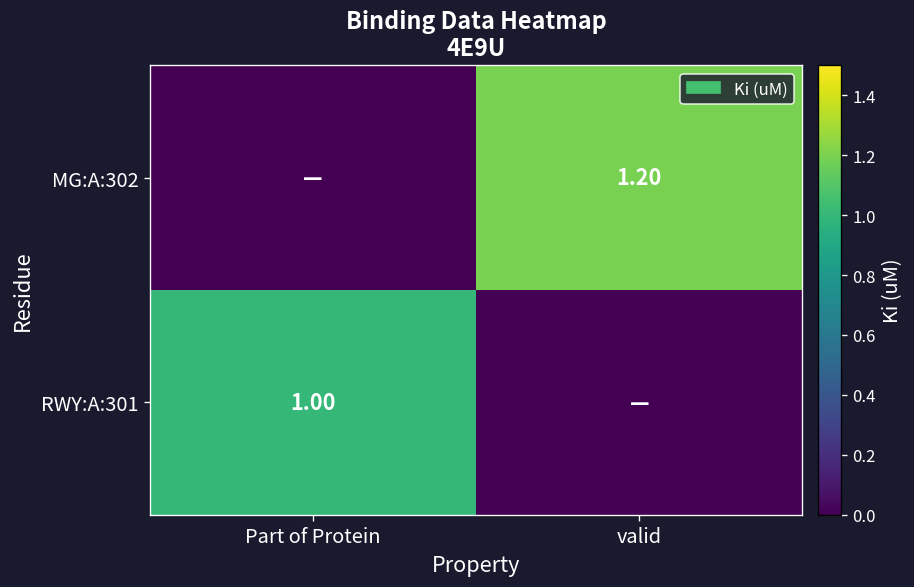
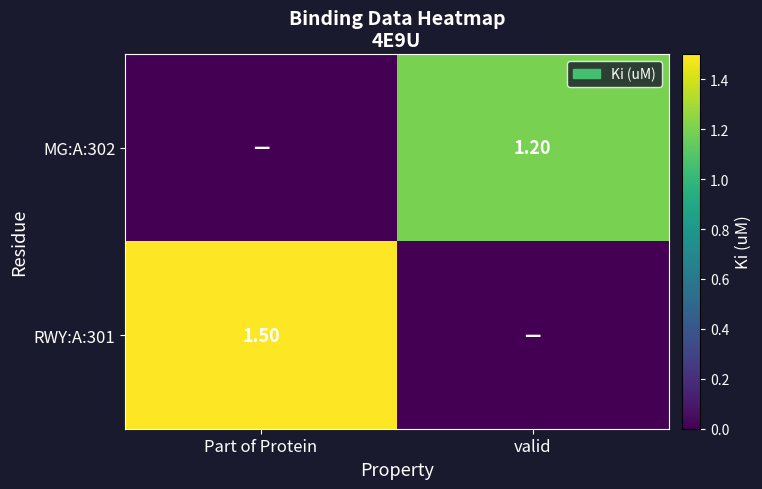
RWY:A:301, Part of Protein: 1.00 -> 1.50
